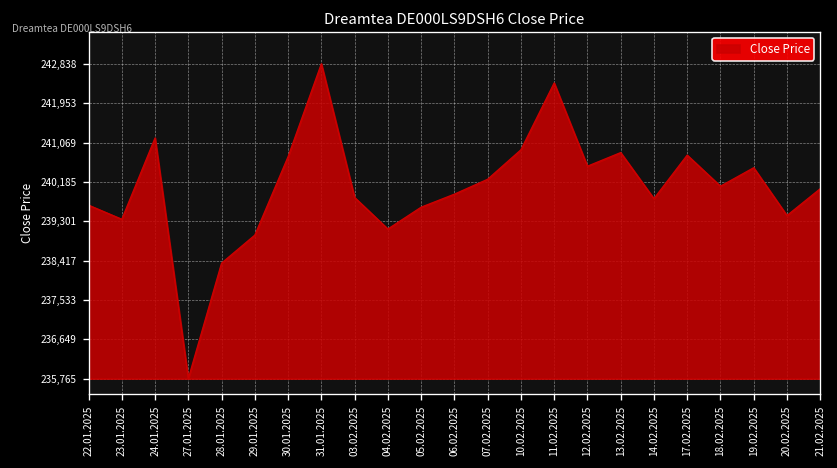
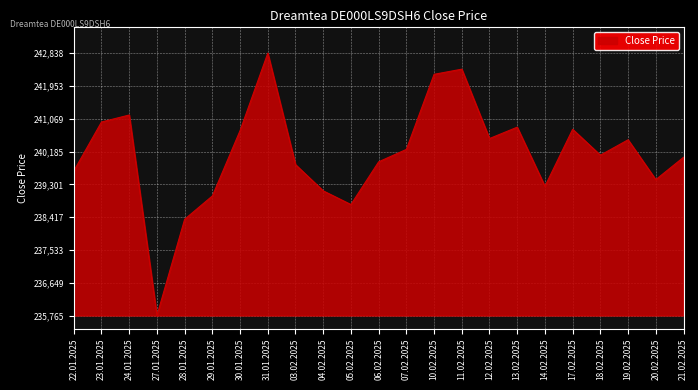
23.01.2025: 239,300 -> 241,000
05.02.2025: 239,600 -> 238,800
10.02.2025: 240,900 -> 242,300
14.02.2025: 239,800 -> 239,200
